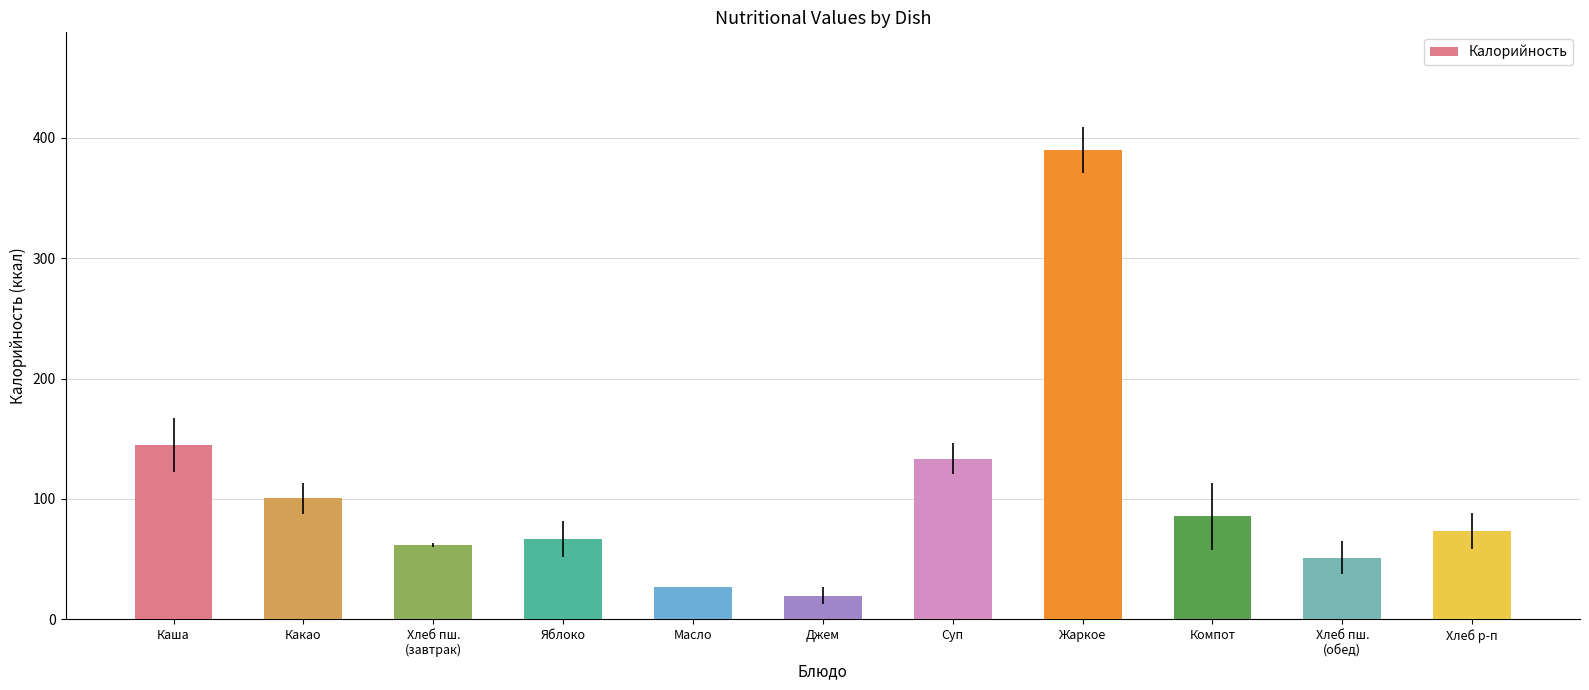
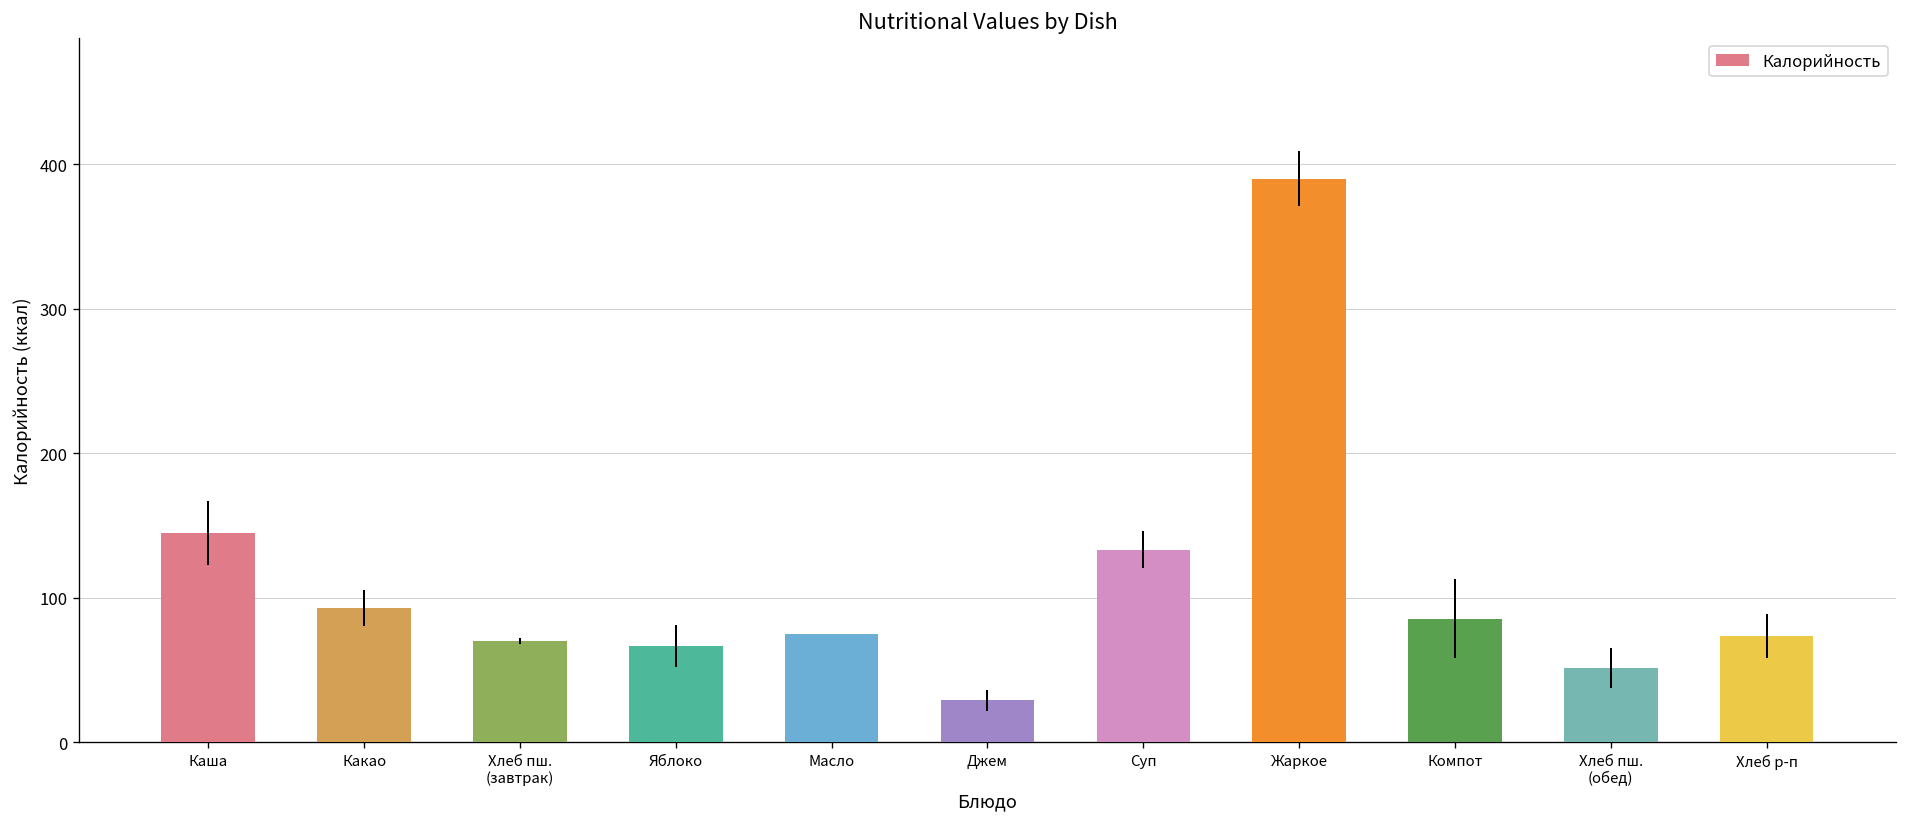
Какао: 100 -> 93
Хлеб пш. (завтрак): 62 -> 70
Масло: 27 -> 75
Джем: 20 -> 29
